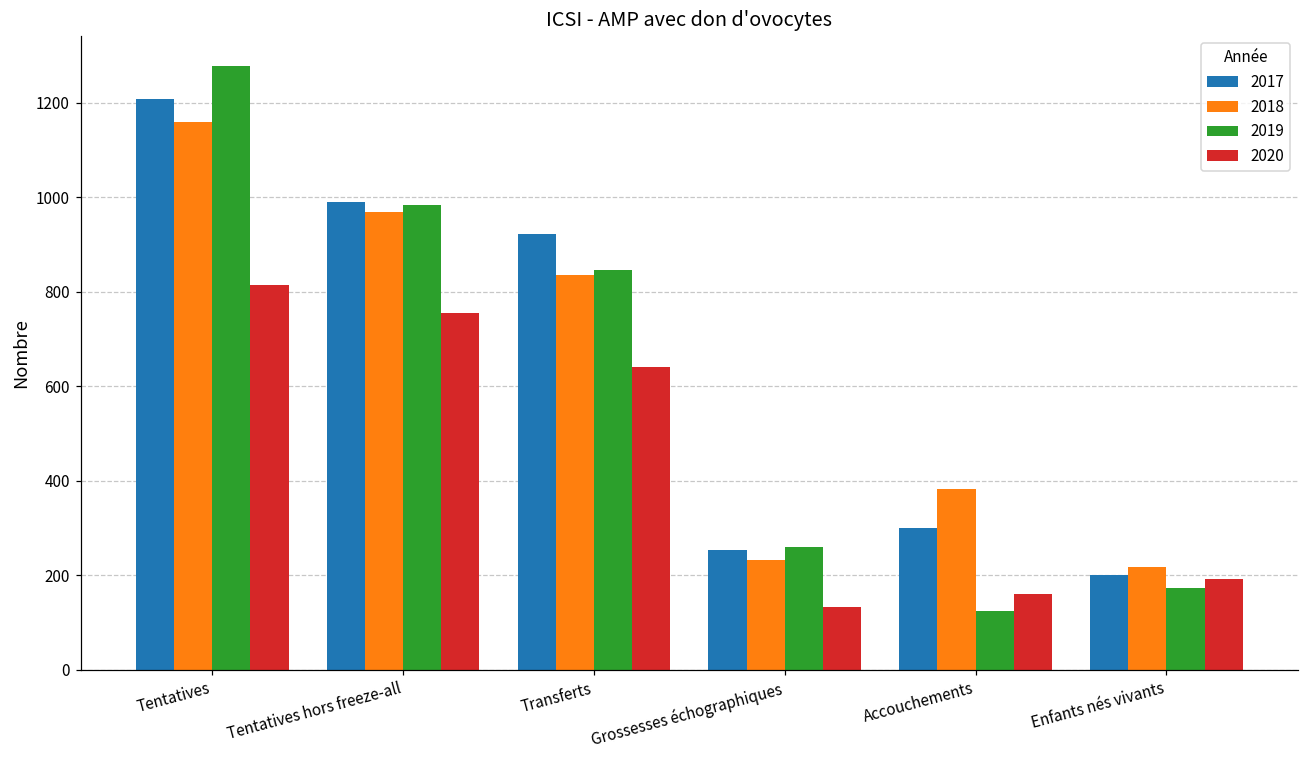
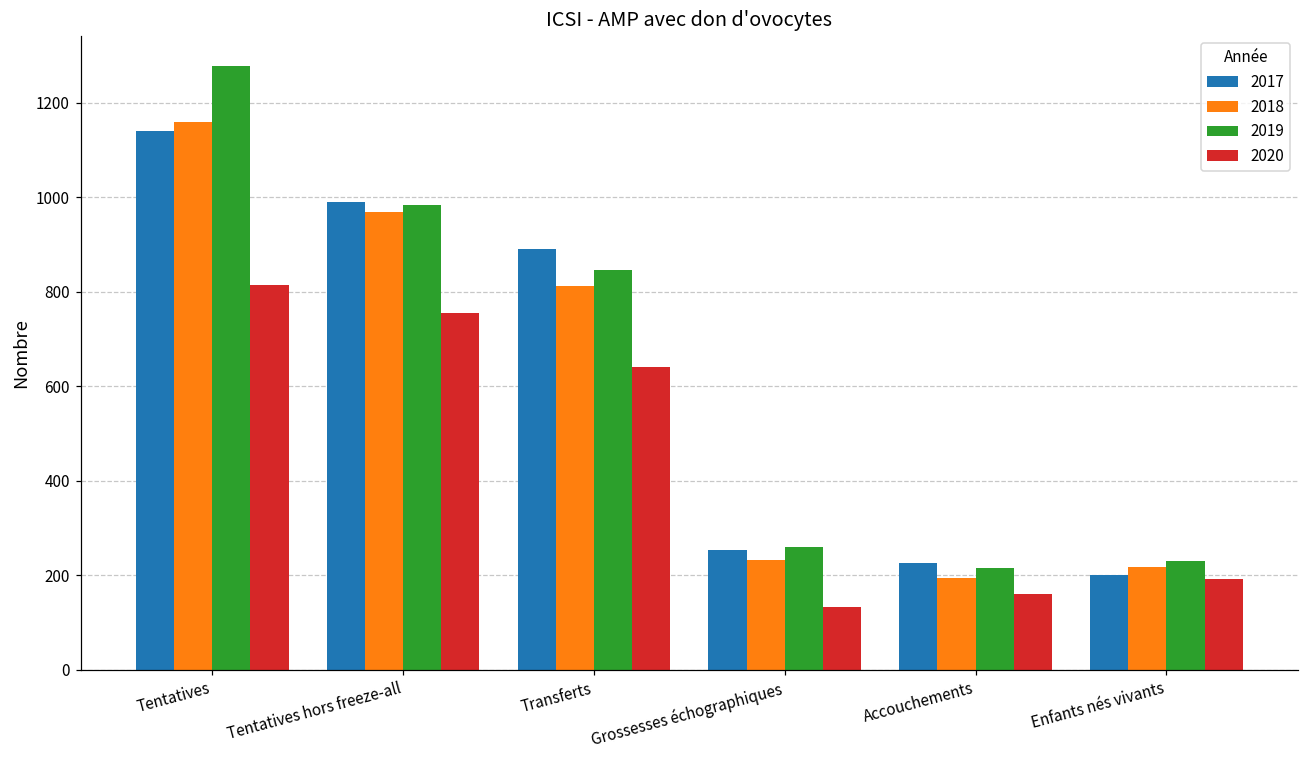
2017, Tentatives: 1210 -> 1140
2017, Transferts: 920 -> 890
2018, Transferts: 840 -> 810
2017, Accouchements: 300 -> 230
2018, Accouchements: 380 -> 190
2019, Accouchements: 130 -> 220
2019, Enfants nés vivants: 170 -> 230
